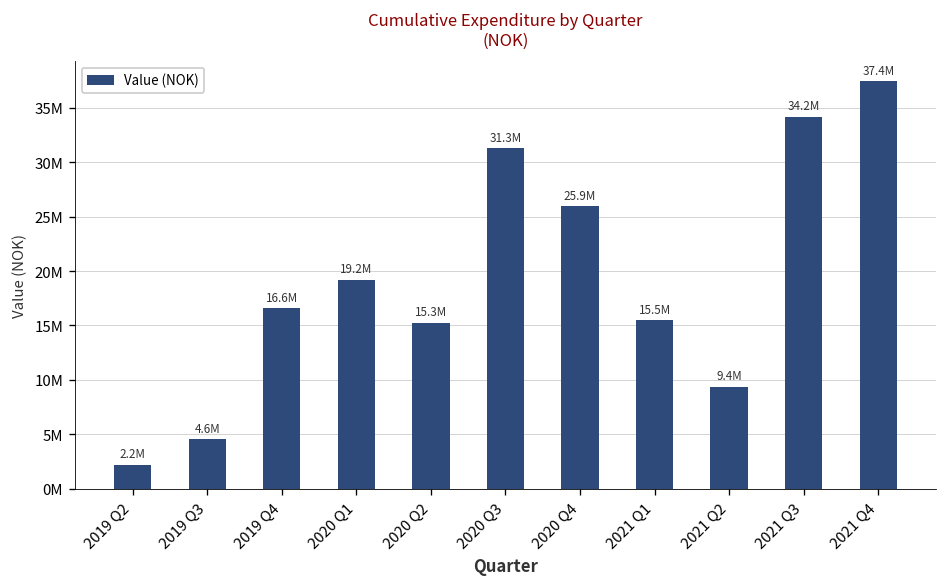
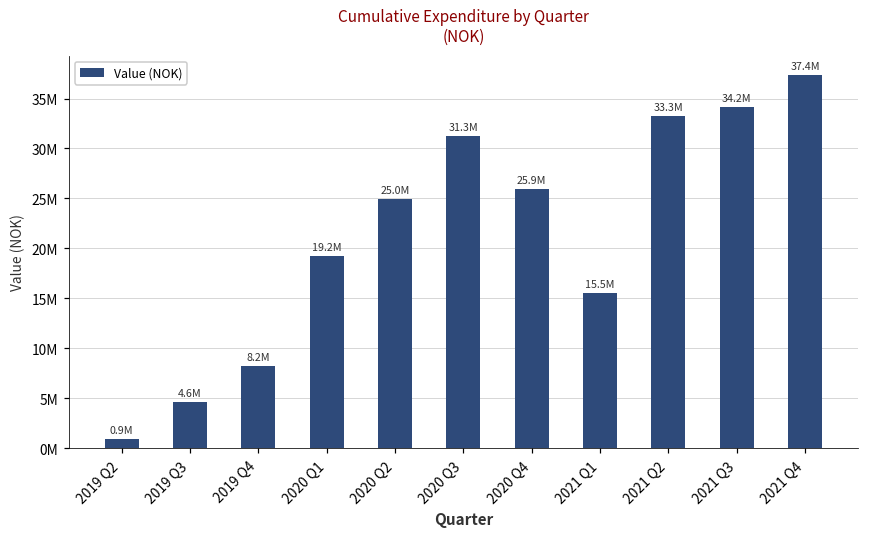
2019 Q2: 2.2M -> 0.9M
2019 Q4: 16.6M -> 8.2M
2020 Q2: 15.3M -> 25.0M
2021 Q2: 9.4M -> 33.3M
